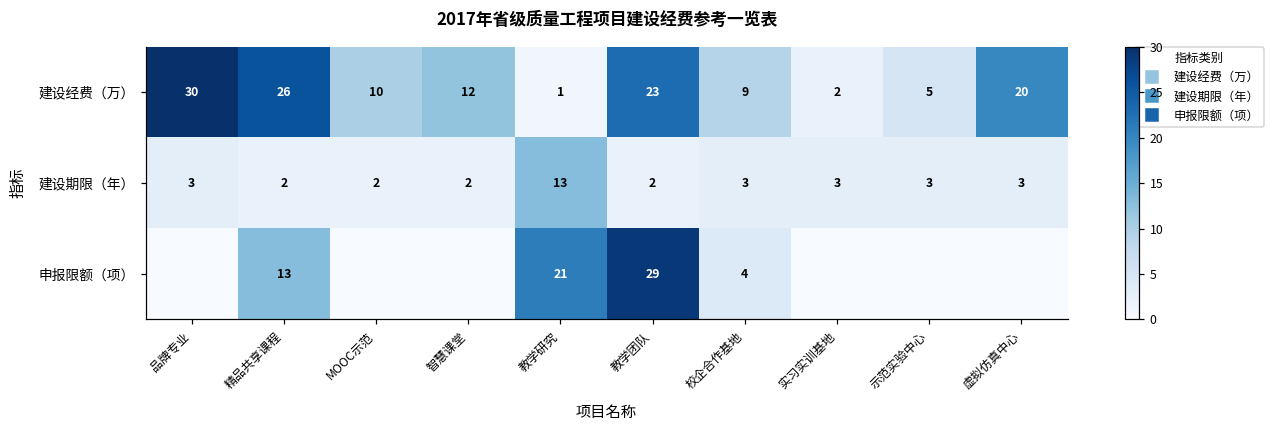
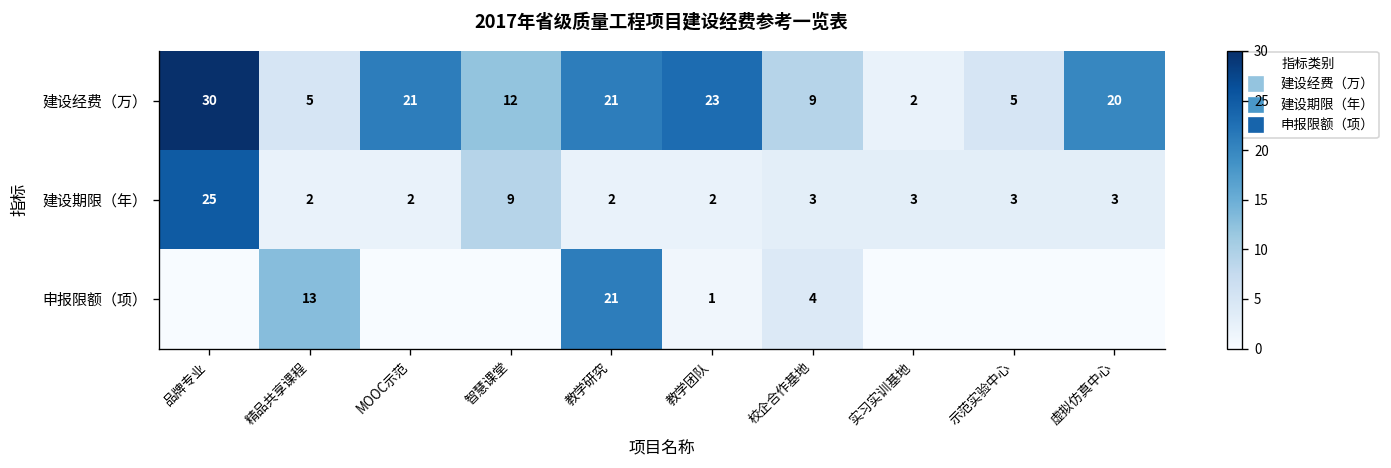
建设经费（万）, 精品共享课程: 26 -> 5
建设经费（万）, MOOC示范: 10 -> 21
建设经费（万）, 教学研究: 1 -> 21
建设期限（年）, 品牌专业: 3 -> 25
建设期限（年）, 智慧课堂: 2 -> 9
建设期限（年）, 教学研究: 13 -> 2
申报限额（项）, 教学团队: 29 -> 1
